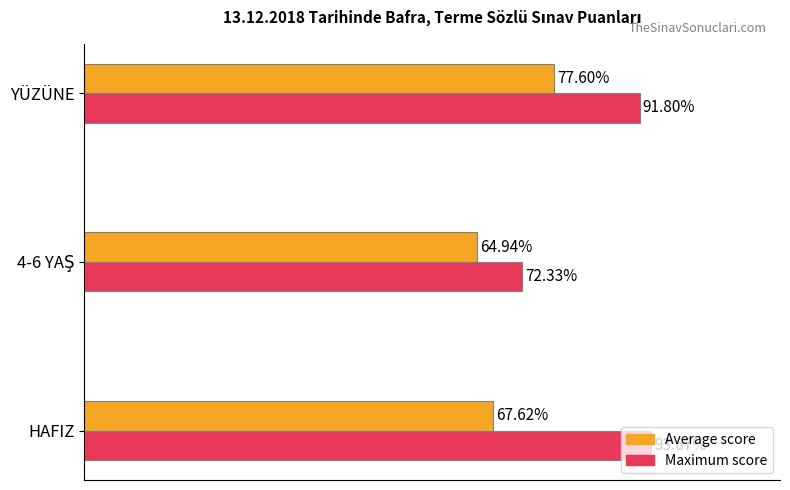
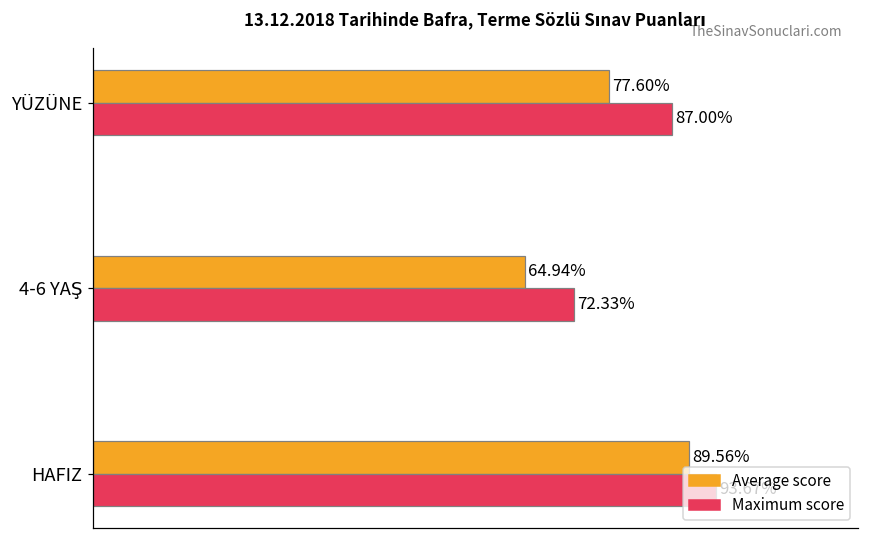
Maximum score, YÜZÜNE: 91.80% -> 87.00%
Average score, HAFIZ: 67.62% -> 89.56%
